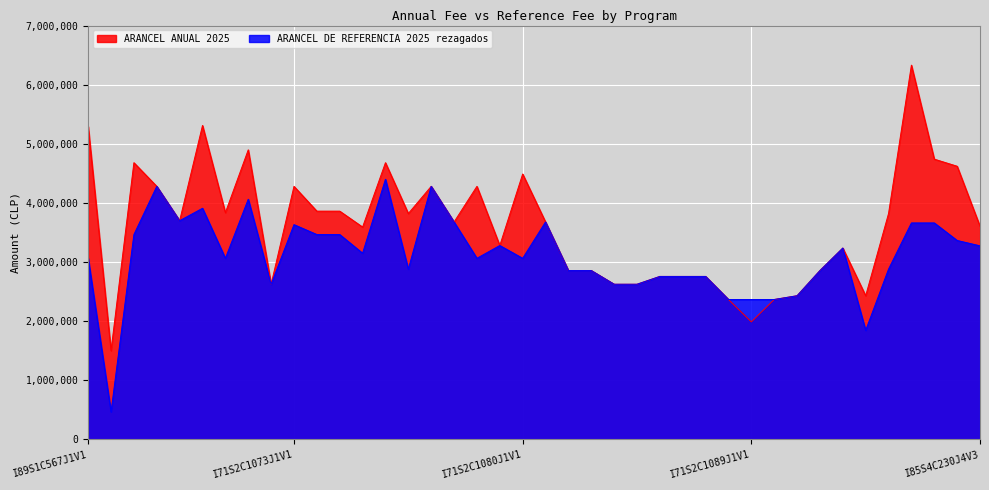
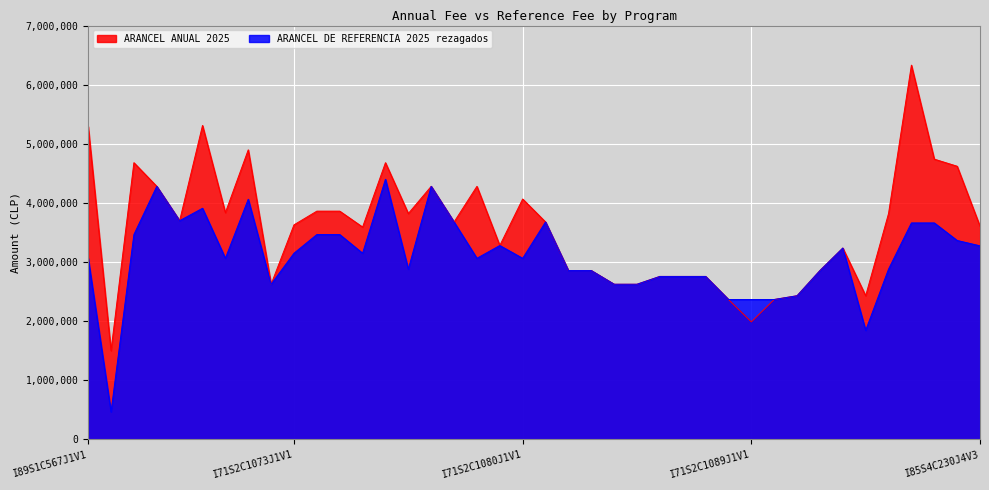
ARANCEL ANUAL 2025, I71S2C1073J1V1: 4,300,000 -> 3,600,000
ARANCEL DE REFERENCIA 2025 rezagados, I71S2C1073J1V1: 3,600,000 -> 3,100,000
ARANCEL ANUAL 2025, I71S2C1080J1V1: 4,500,000 -> 4,100,000
